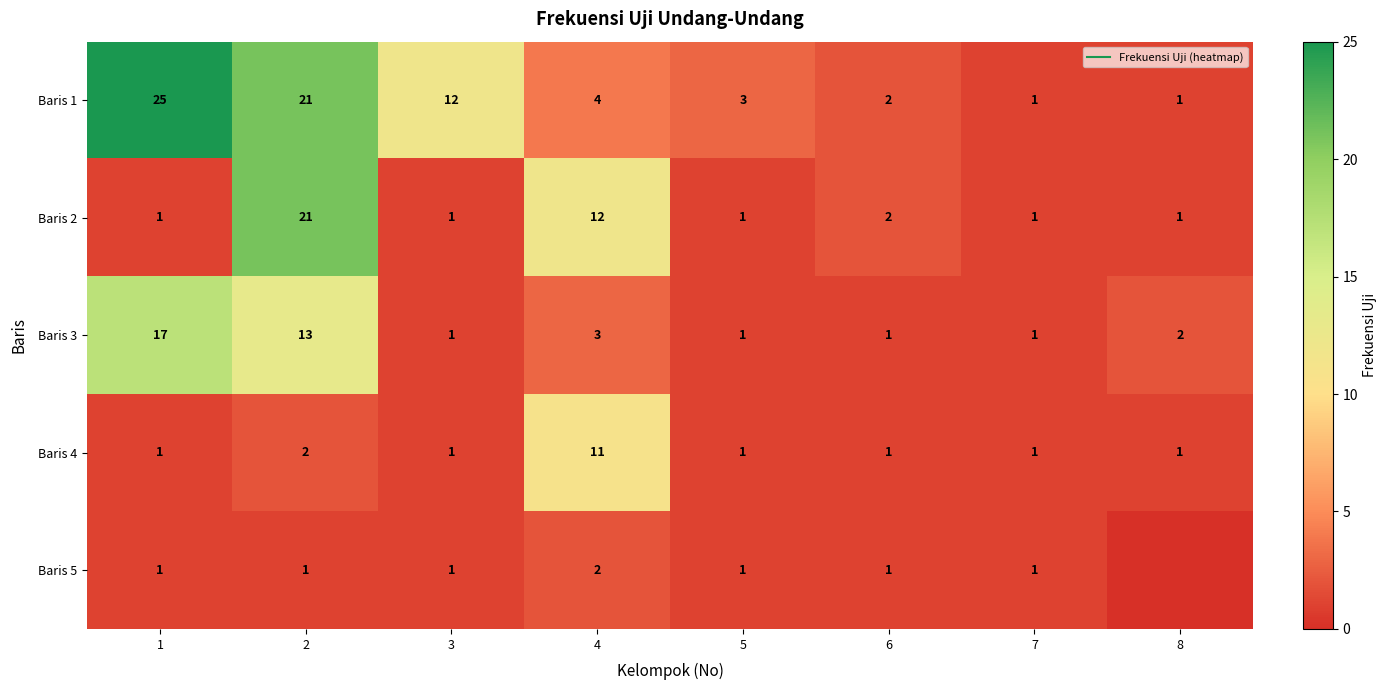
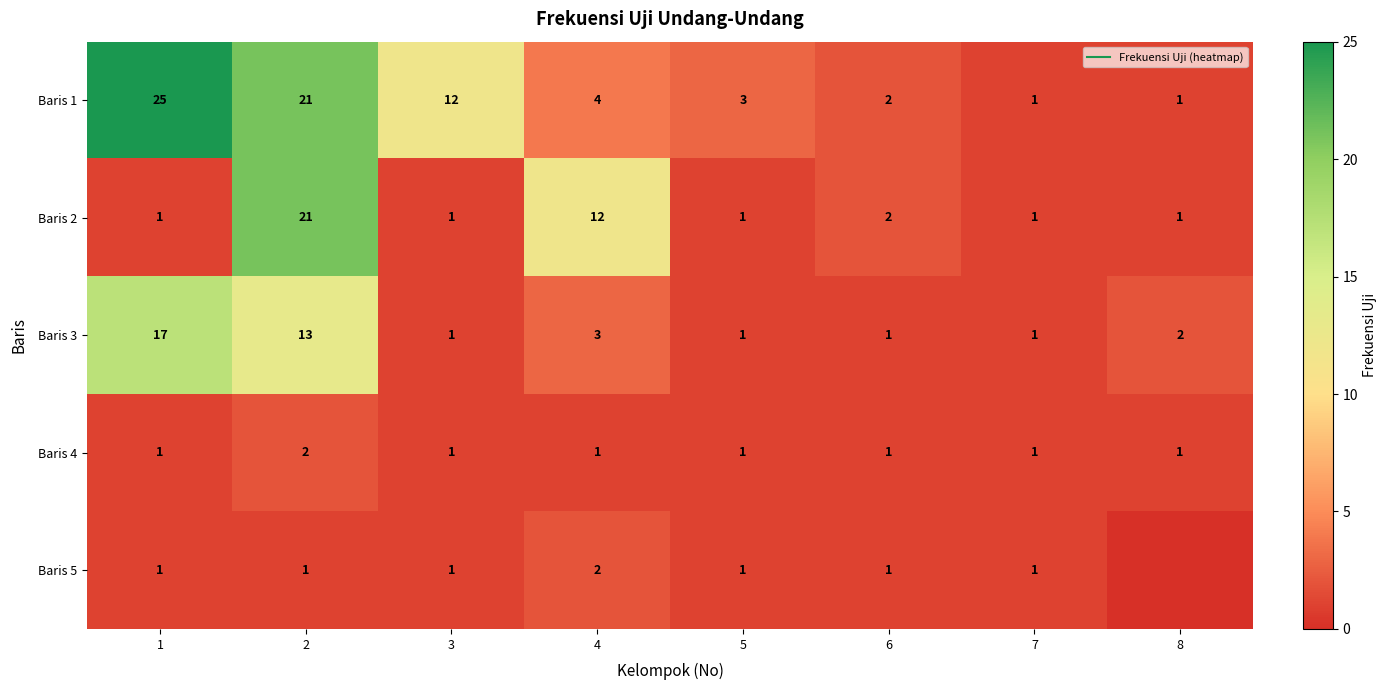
Baris 4, 4: 11 -> 1
